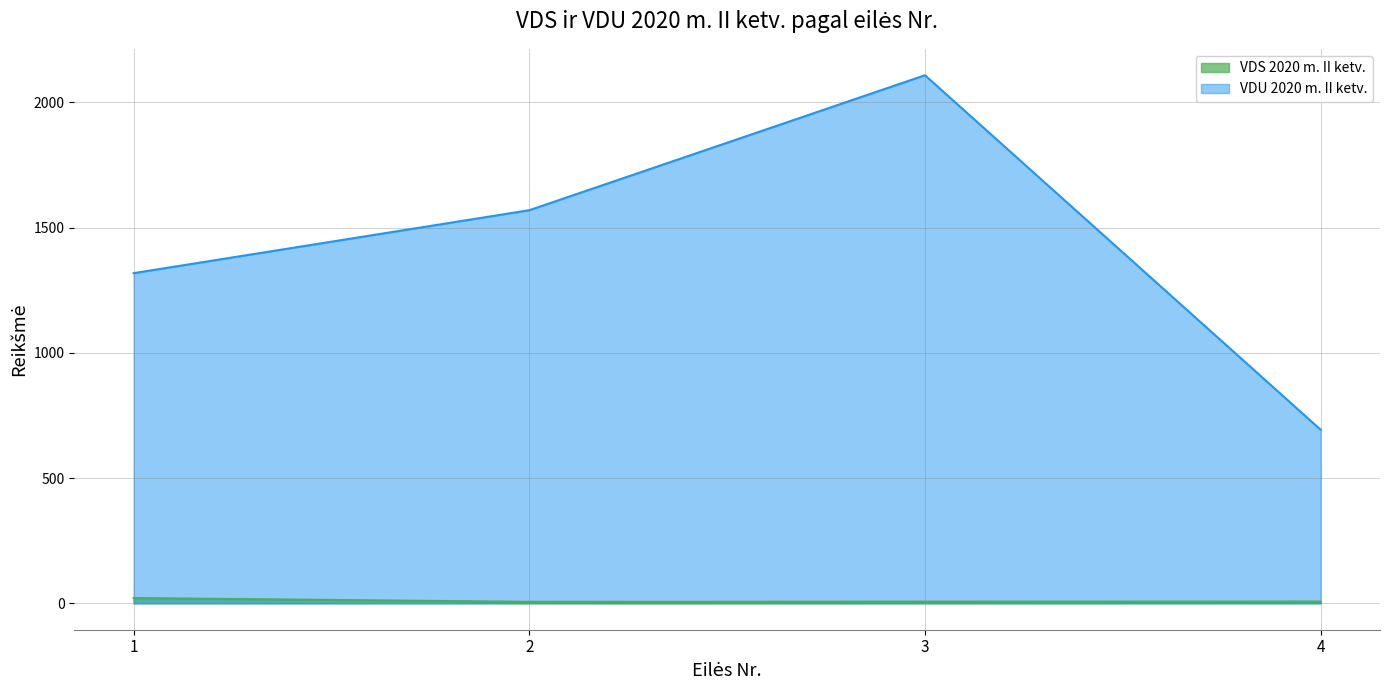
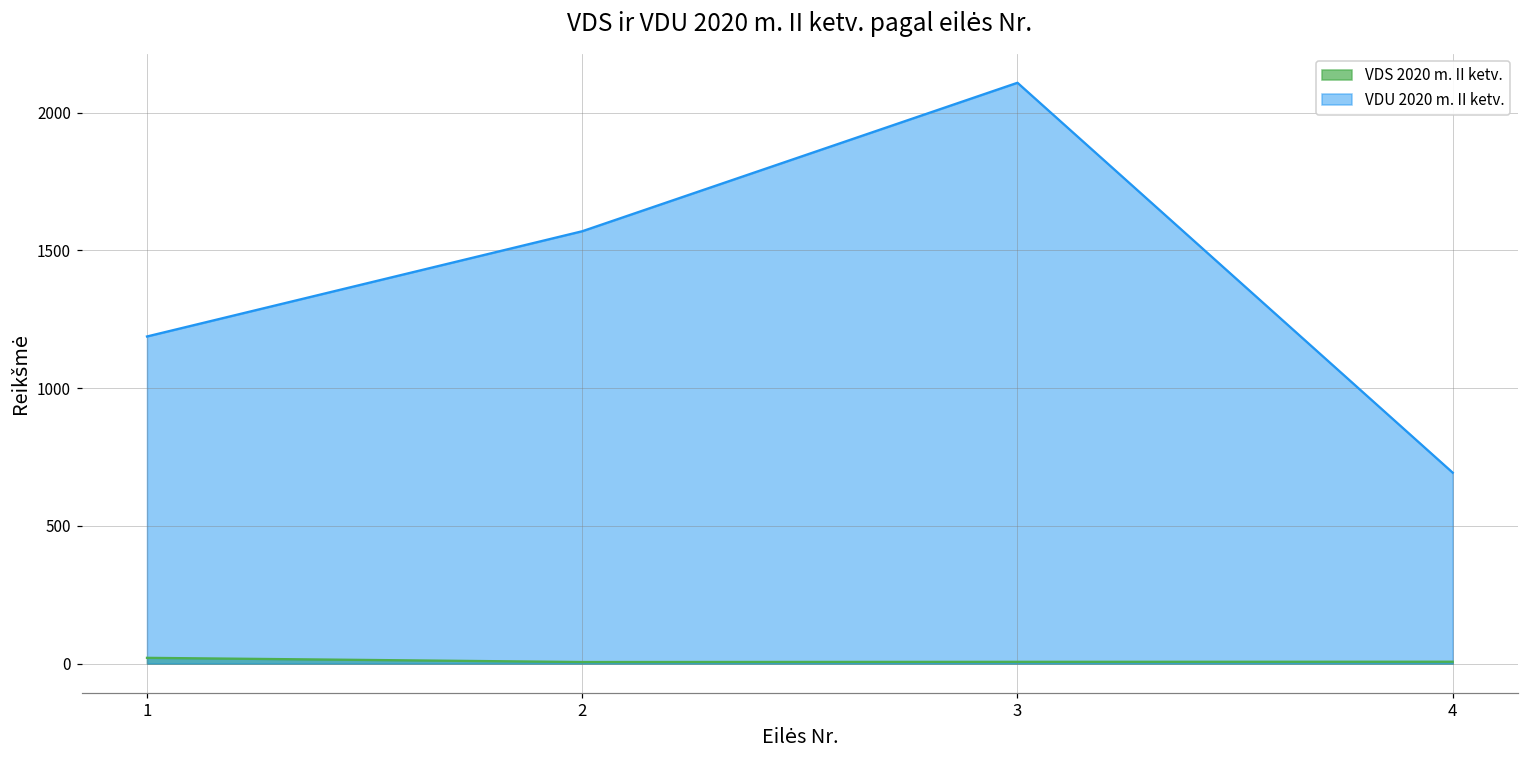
VDU 2020 m. II ketv., 1: 1320 -> 1190
